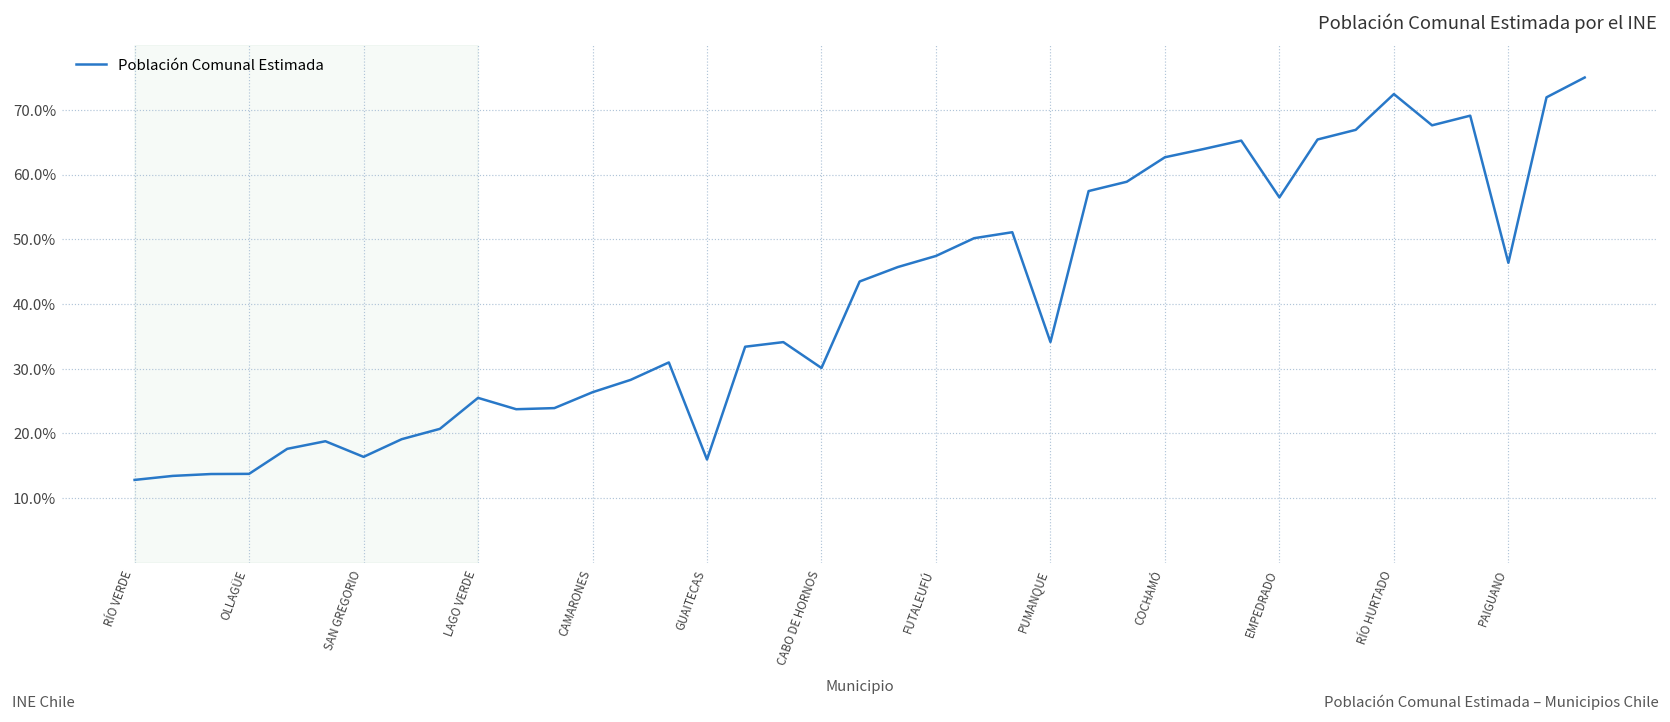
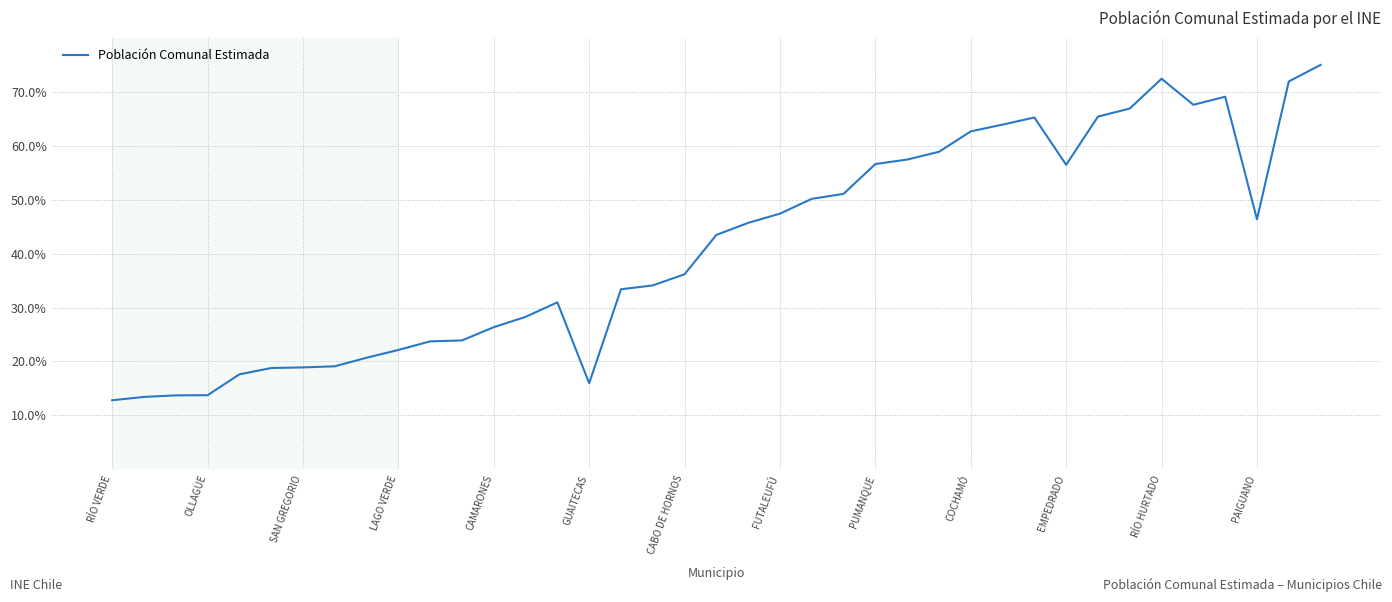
SAN GREGORIO: 16% -> 19%
LAGO VERDE: 25% -> 22%
CABO DE HORNOS: 30% -> 36%
PUMANQUE: 34% -> 57%
